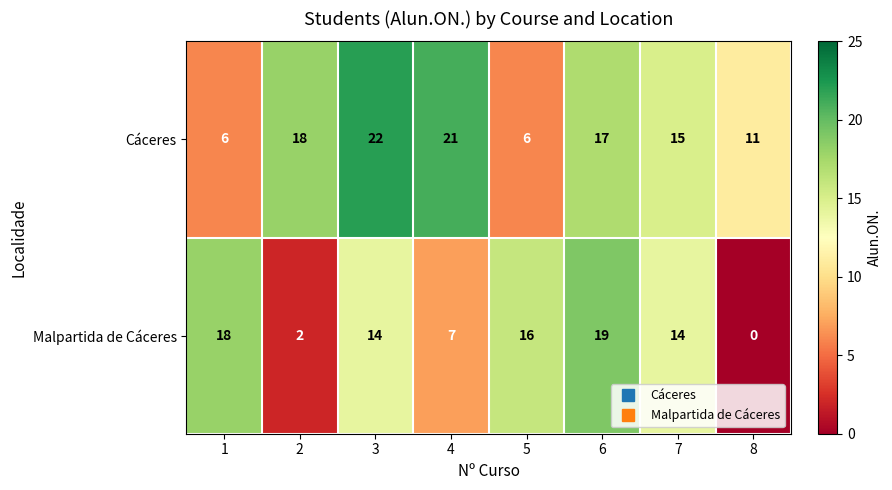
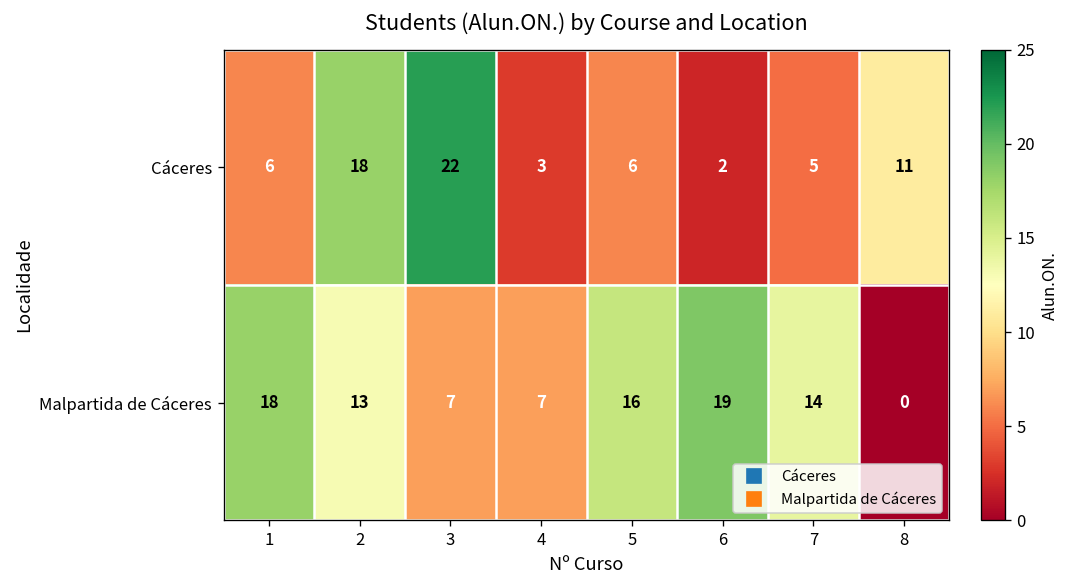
Cáceres, 4: 21 -> 3
Cáceres, 6: 17 -> 2
Cáceres, 7: 15 -> 5
Malpartida de Cáceres, 2: 2 -> 13
Malpartida de Cáceres, 3: 14 -> 7
